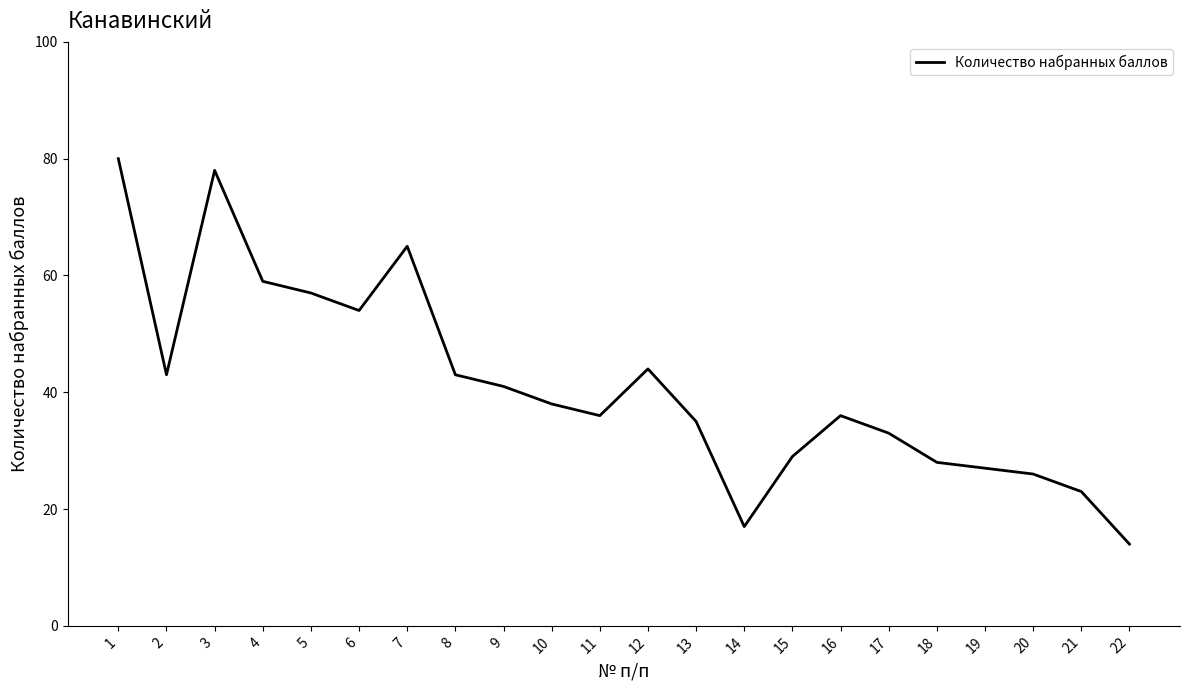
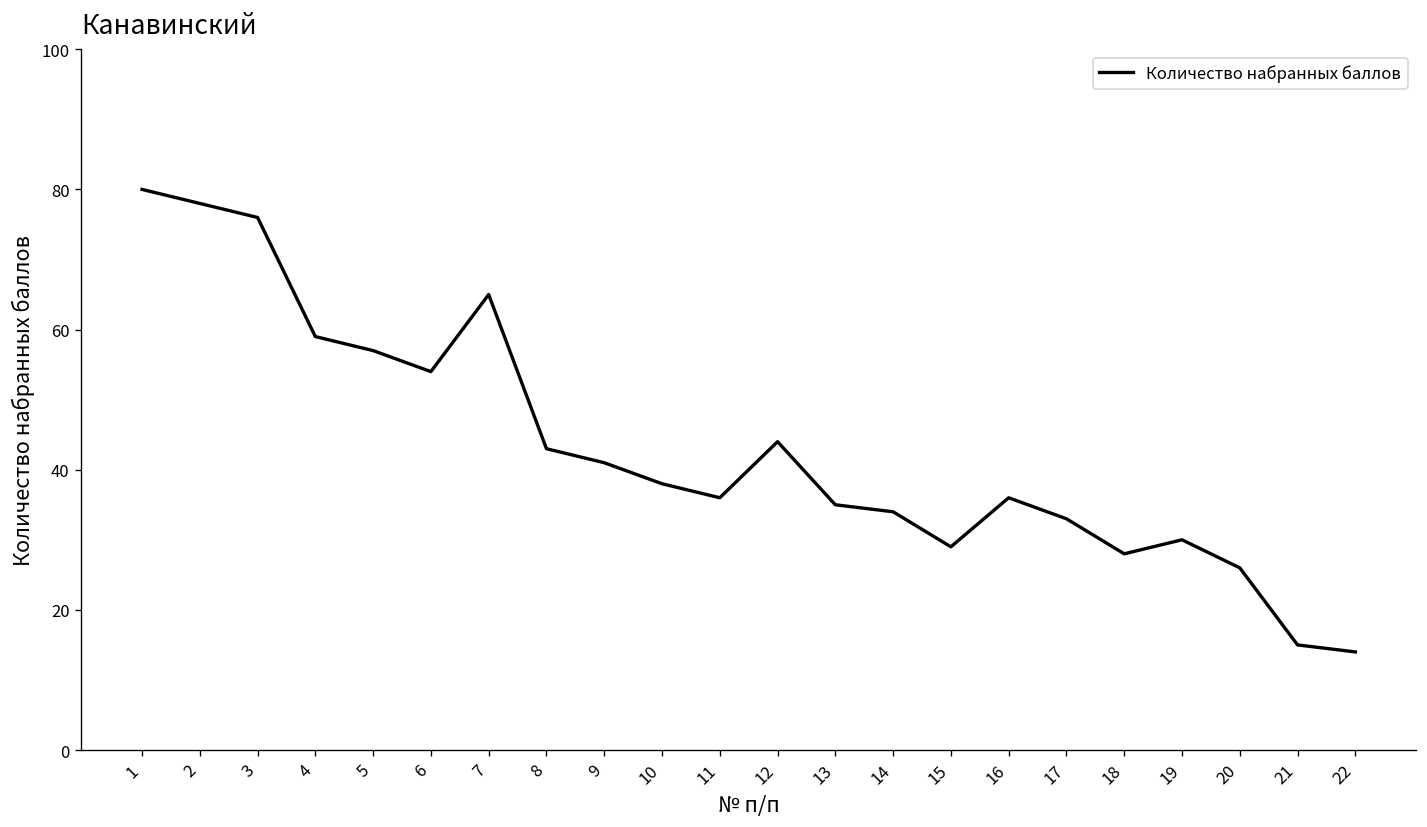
2: 43 -> 78
3: 78 -> 76
14: 17 -> 34
19: 27 -> 30
21: 23 -> 15
